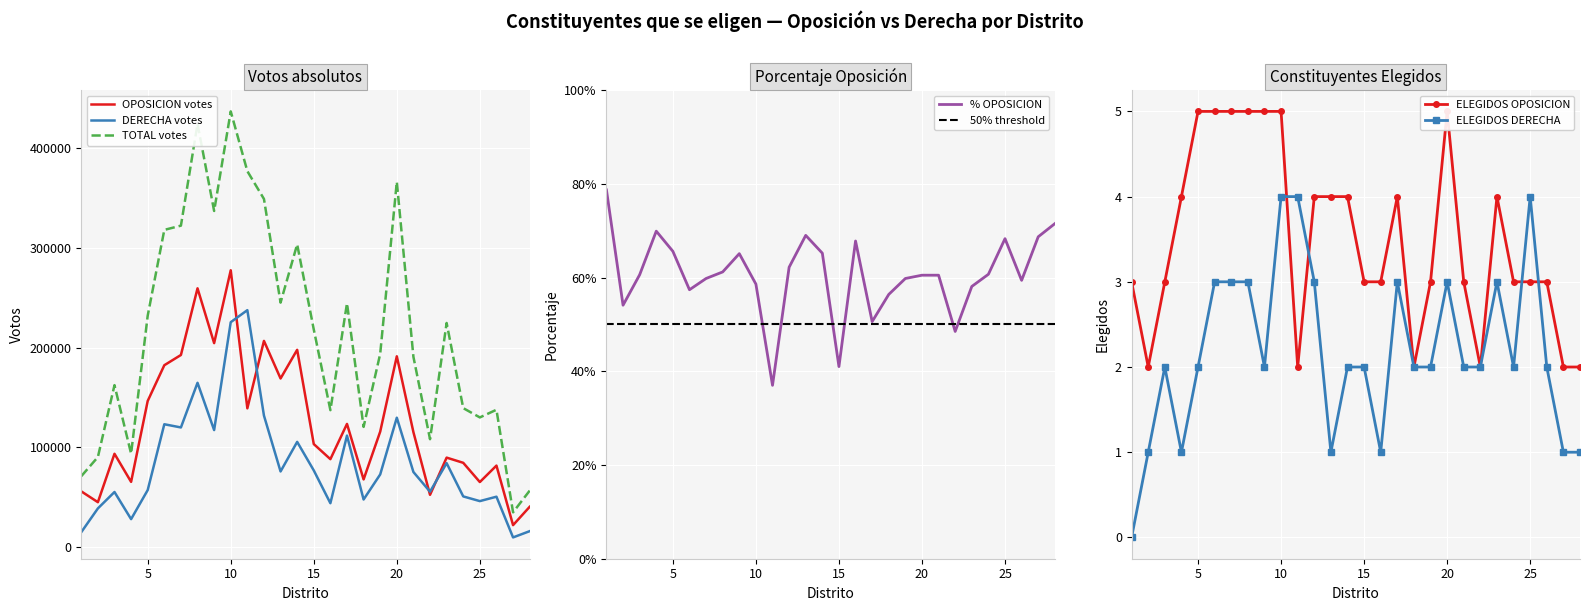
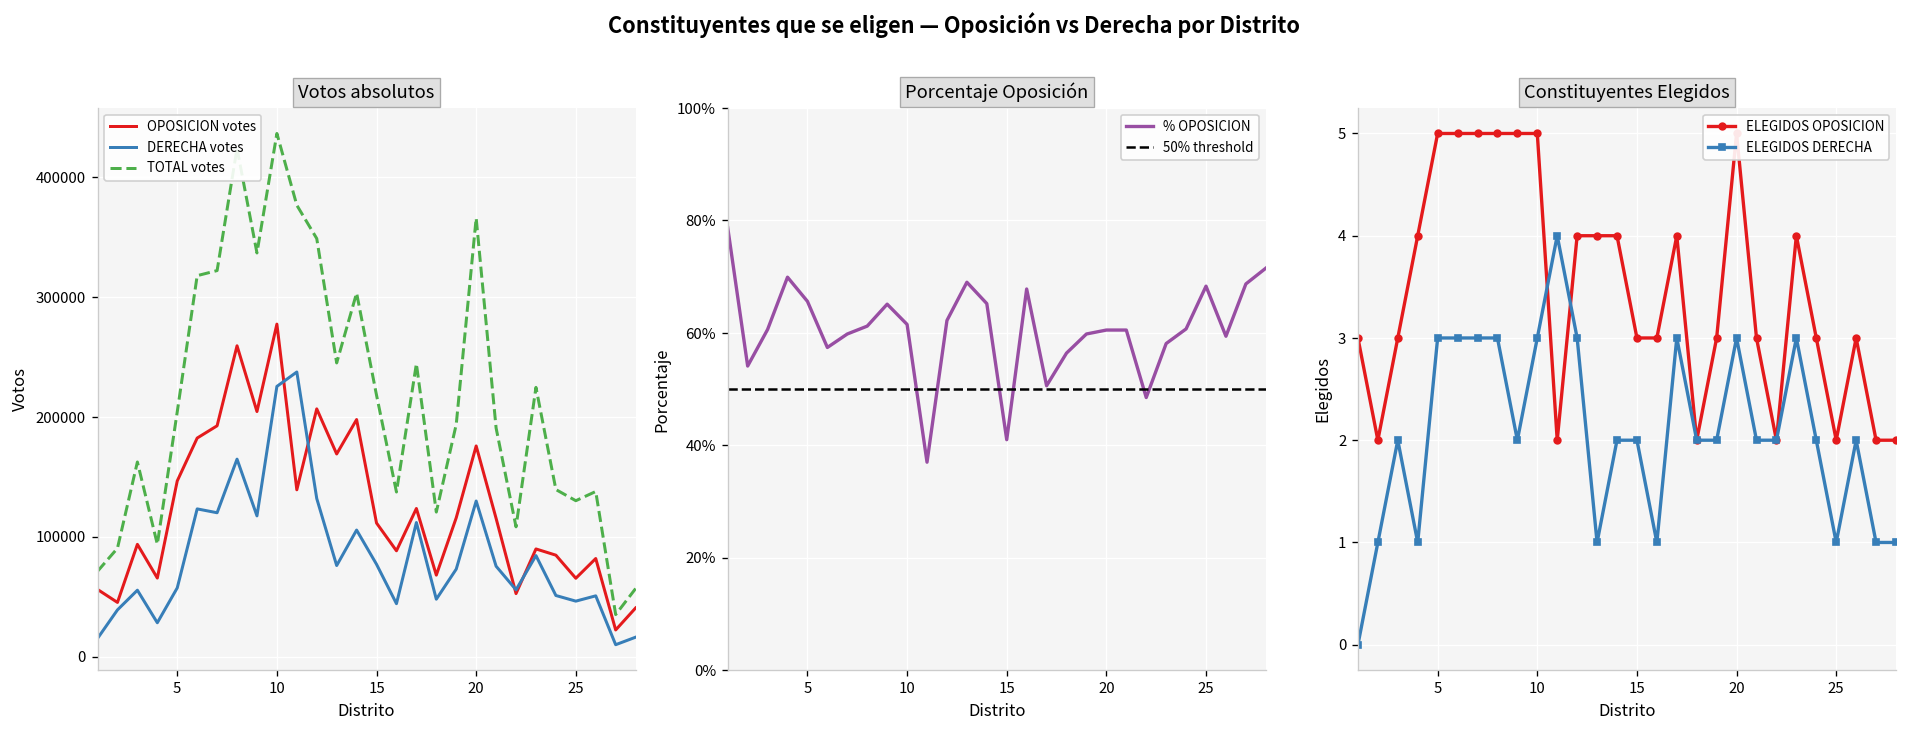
Votos absolutos, TOTAL votes, 5: 230000 -> 200000
Votos absolutos, OPOSICION votes, 15: 100000 -> 110000
Votos absolutos, OPOSICION votes, 20: 190000 -> 180000
Porcentaje Oposición, 10: 59% -> 62%
Constituyentes Elegidos, ELEGIDOS DERECHA, 5: 2 -> 3
Constituyentes Elegidos, ELEGIDOS DERECHA, 10: 4 -> 3
Constituyentes Elegidos, ELEGIDOS OPOSICION, 25: 3 -> 2
Constituyentes Elegidos, ELEGIDOS DERECHA, 25: 4 -> 1
